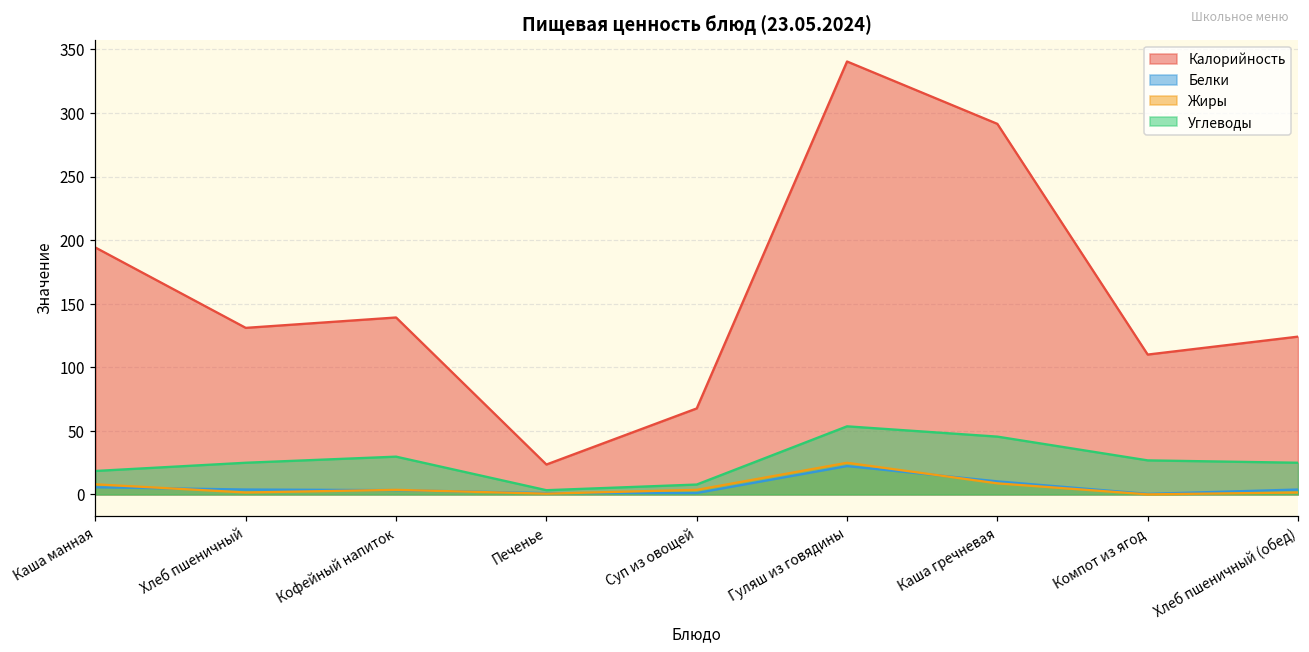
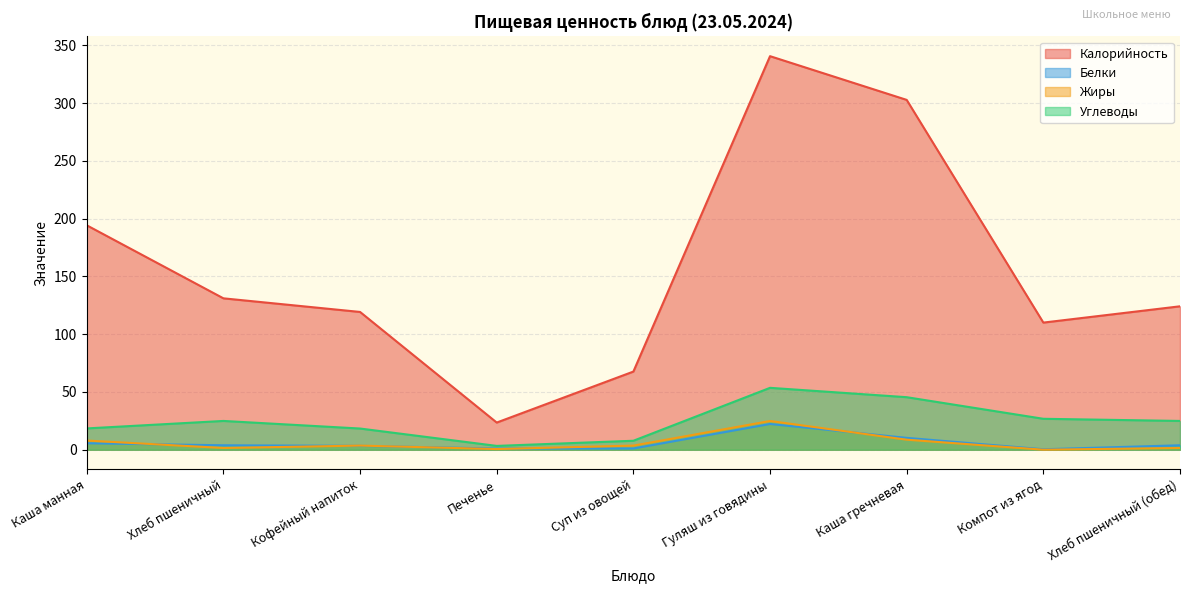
Калорийность, Кофейный напиток: 139 -> 119
Углеводы, Кофейный напиток: 30 -> 18
Калорийность, Каша гречневая: 291 -> 303
